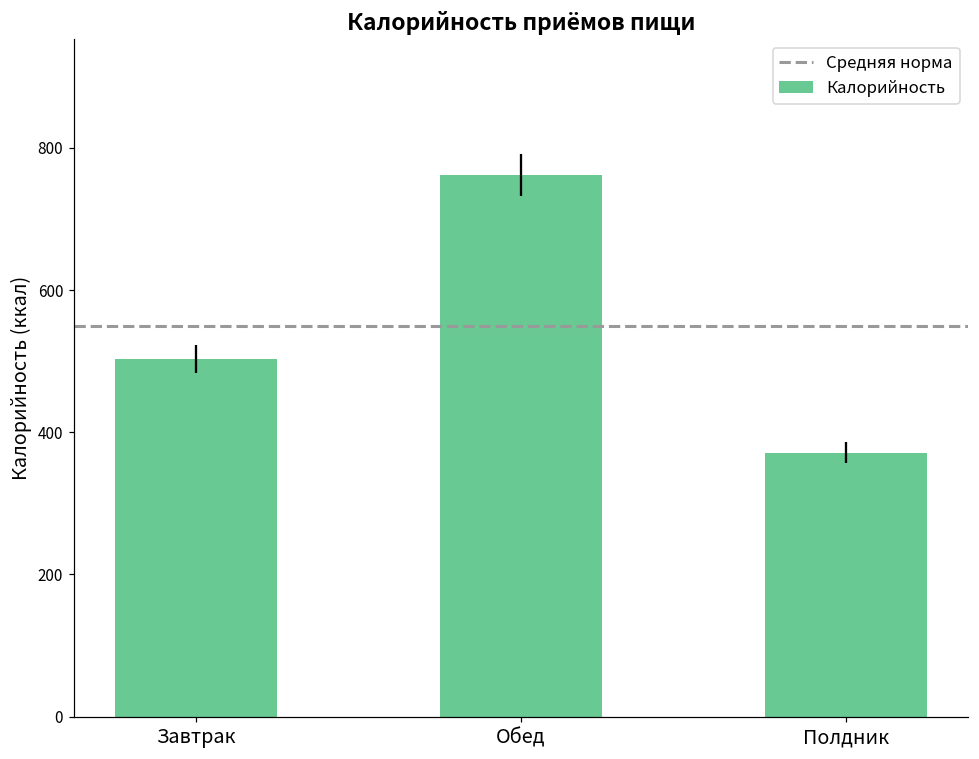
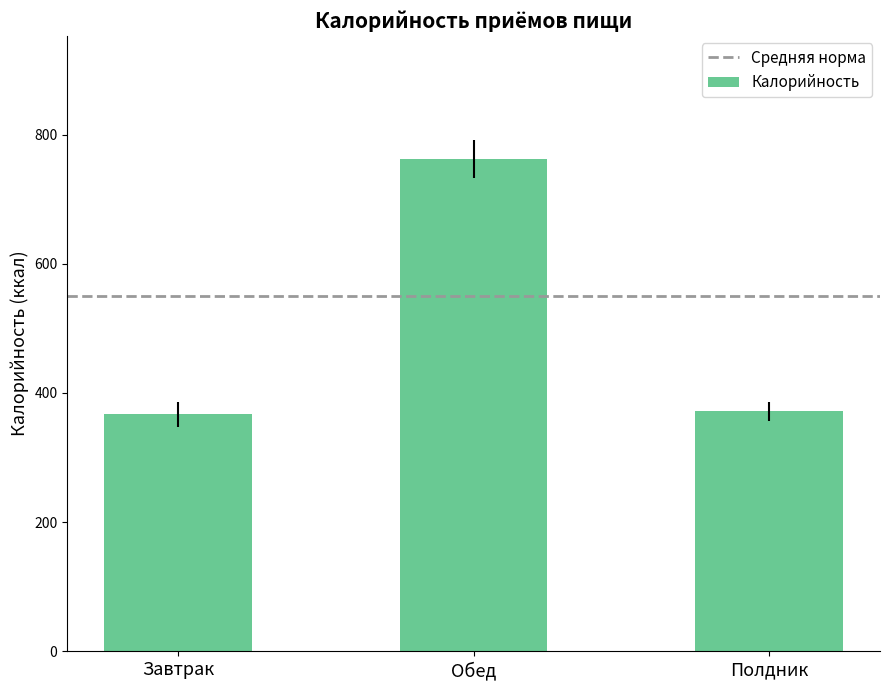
Завтрак: 500 -> 370
